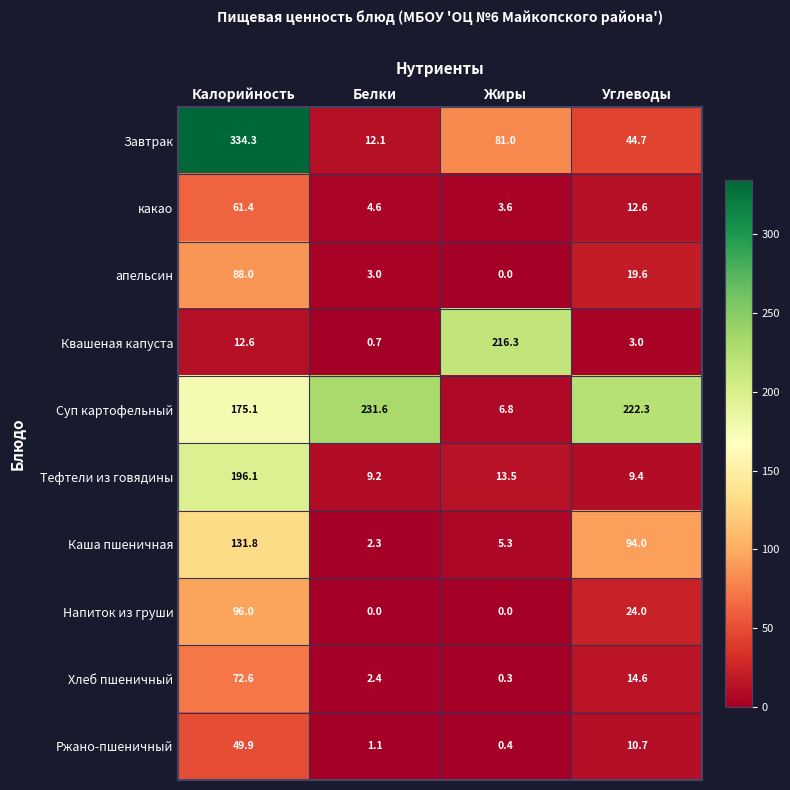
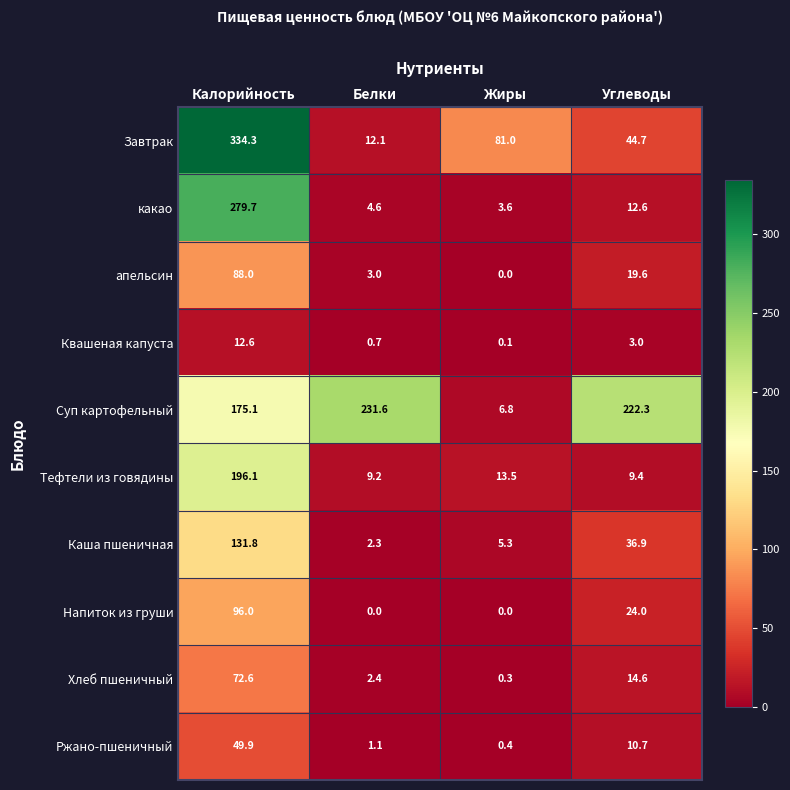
какао, Калорийность: 61.4 -> 279.7
Квашеная капуста, Жиры: 216.3 -> 0.1
Каша пшеничная, Углеводы: 94.0 -> 36.9
